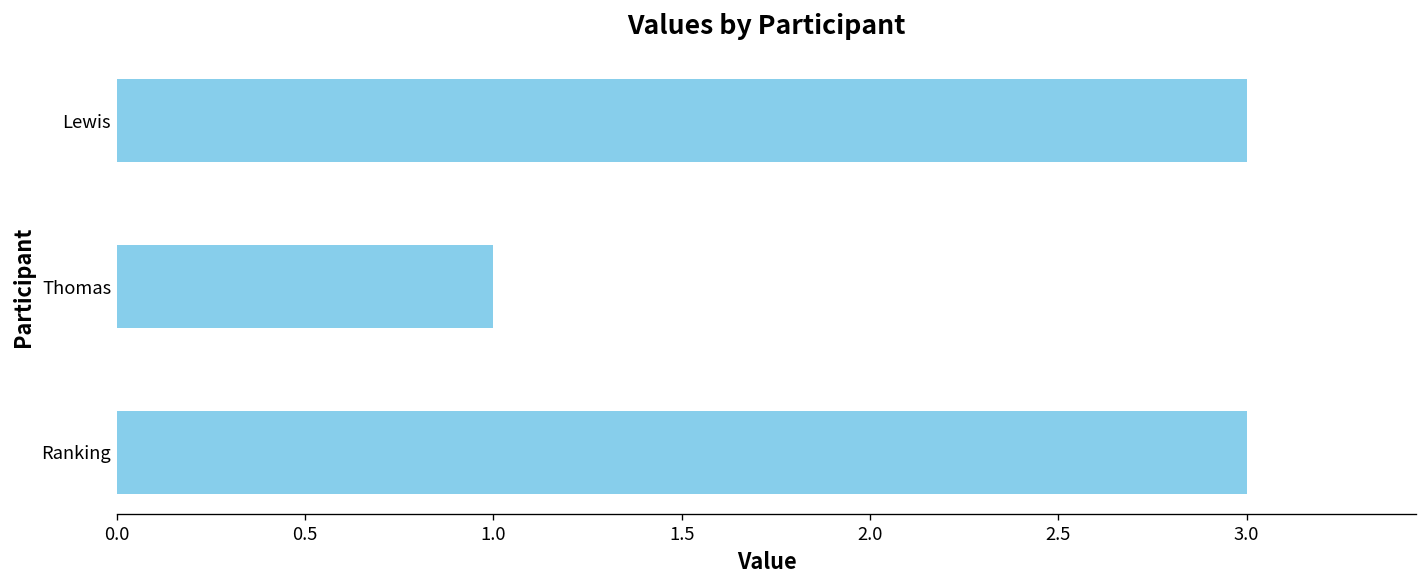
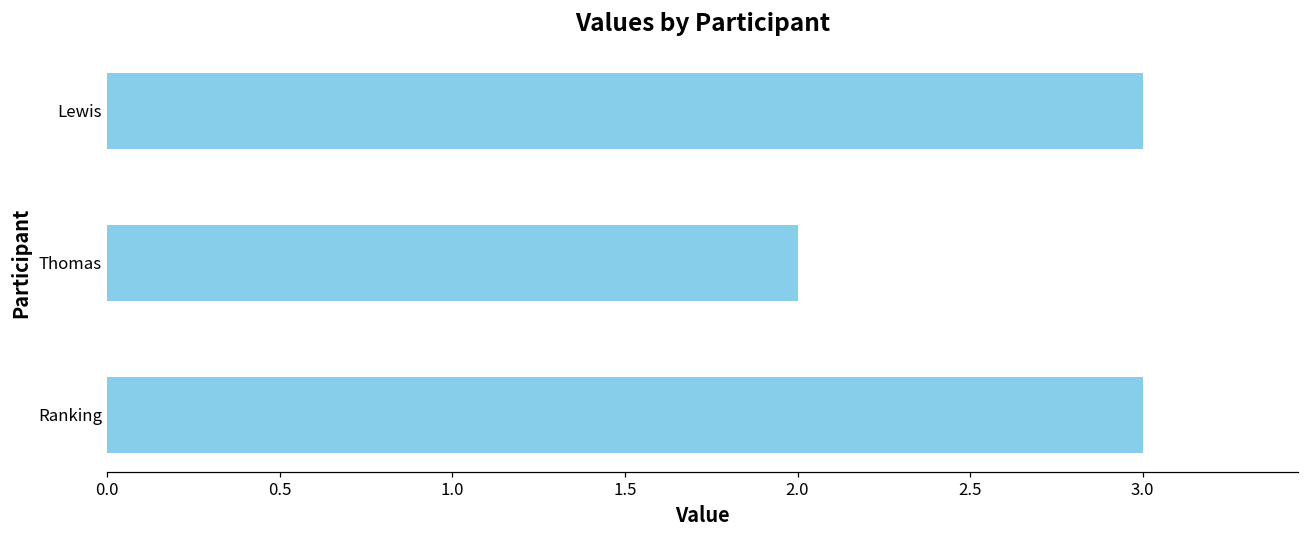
Thomas: 1 -> 2
